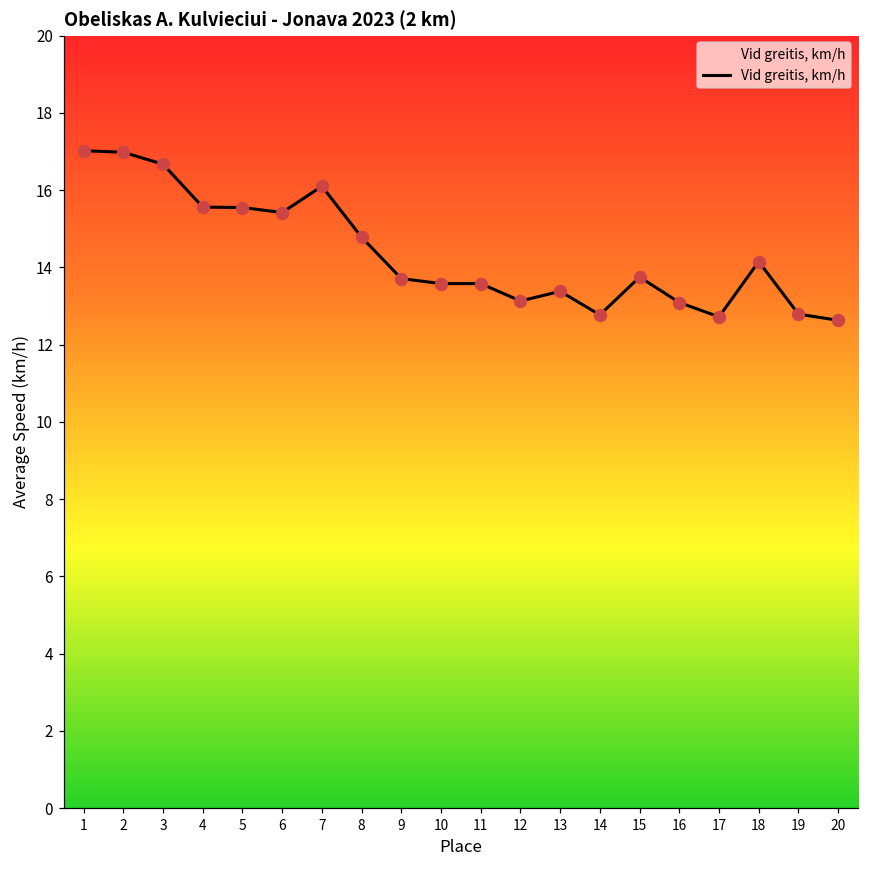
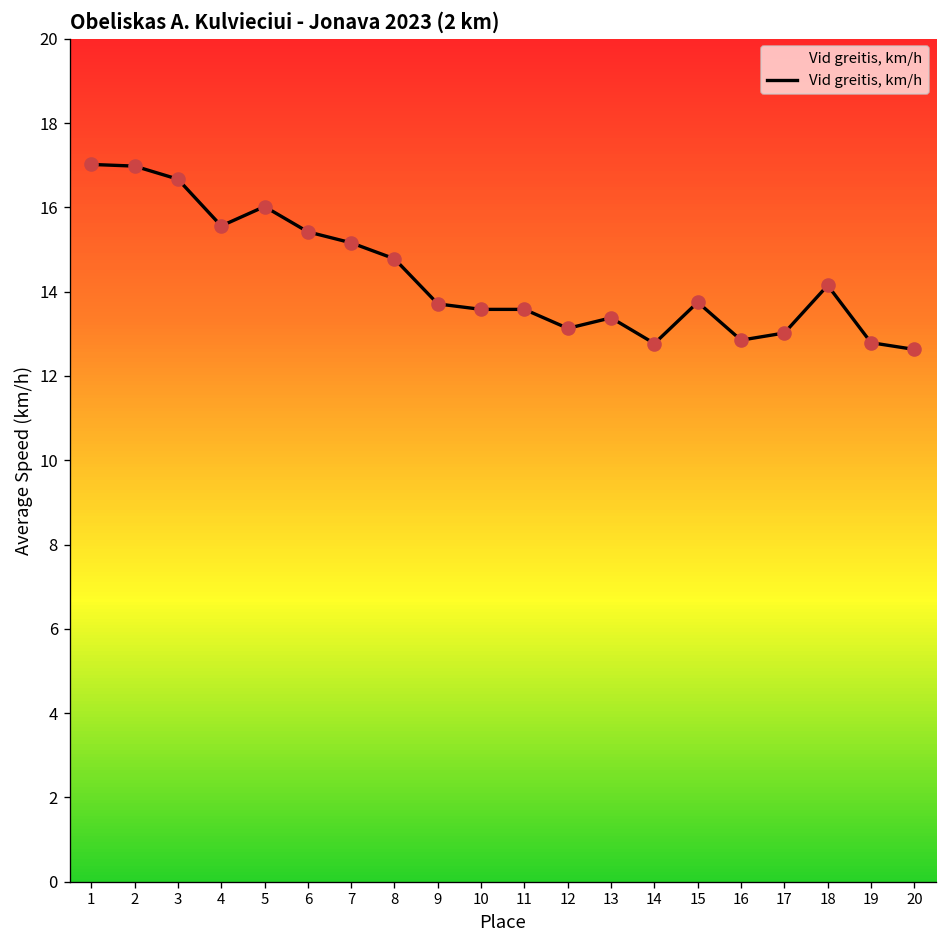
5: 15.6 -> 16.0
7: 16.1 -> 15.2
16: 13.1 -> 12.9
17: 12.7 -> 13.0
